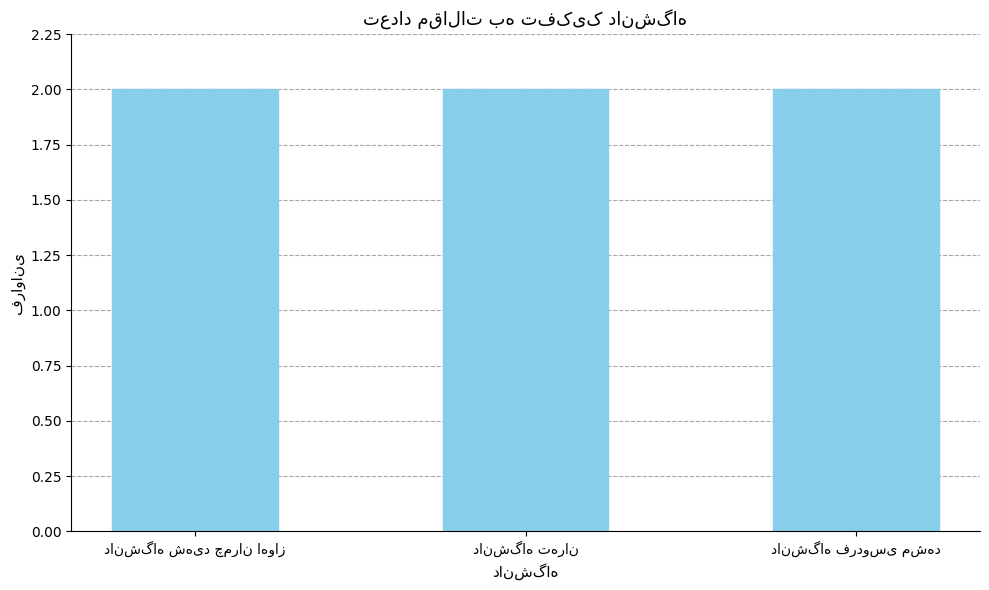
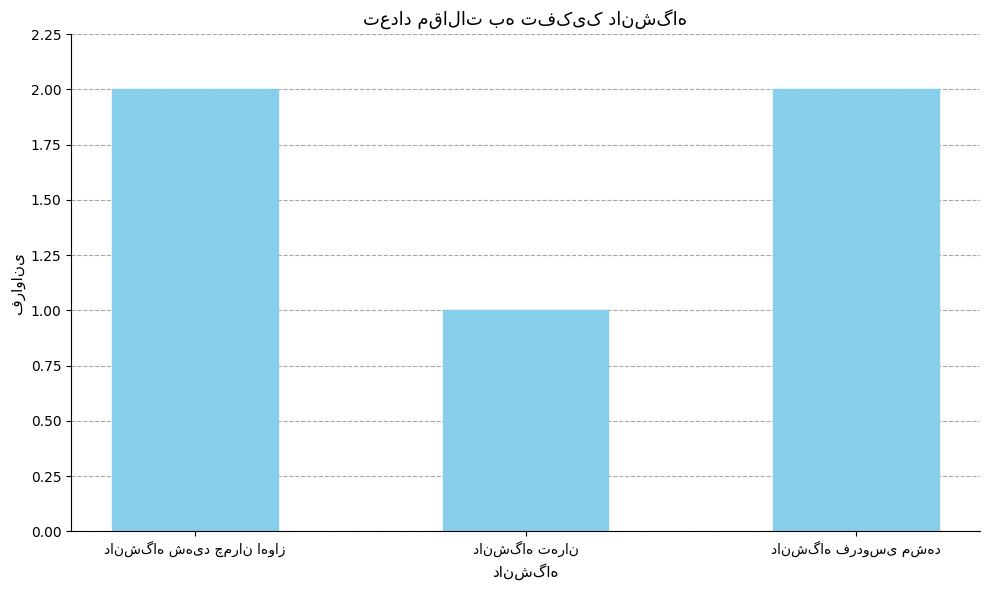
دانشگاه تهران: 2 -> 1
